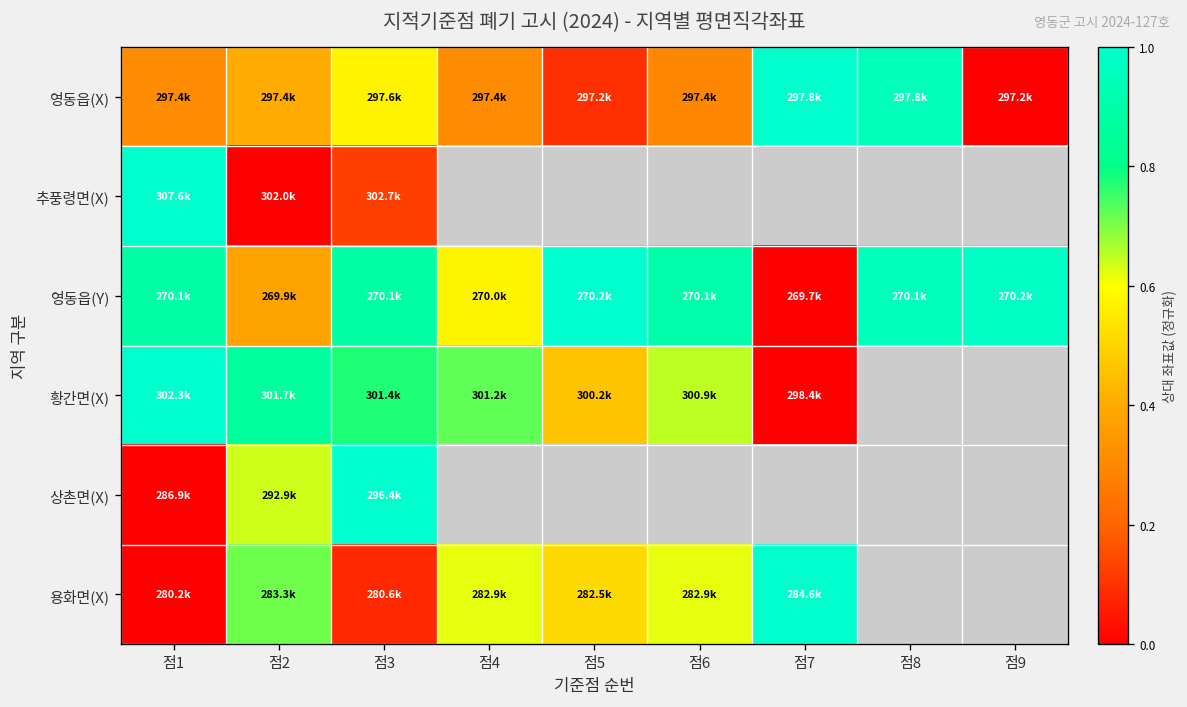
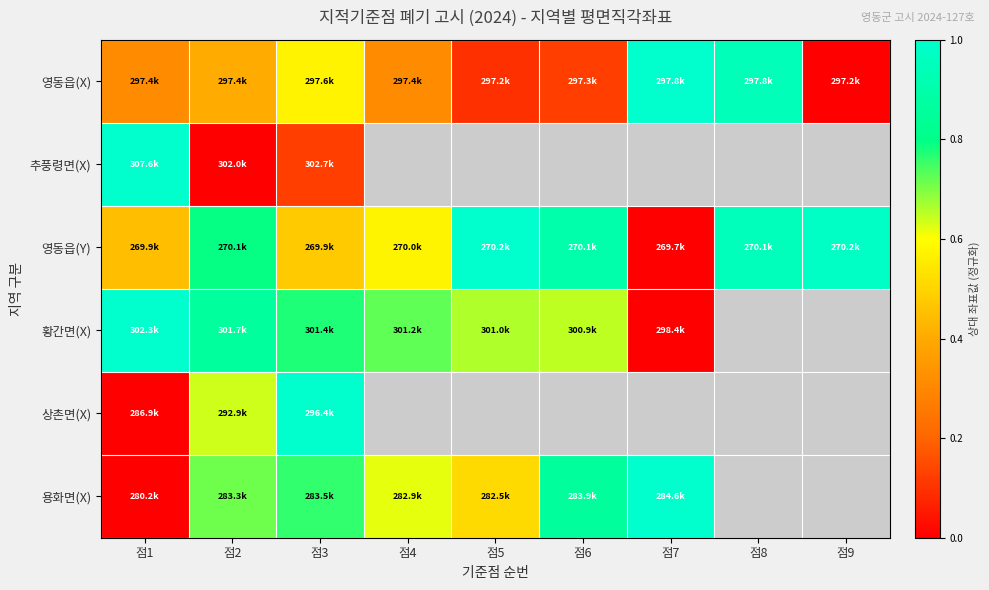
영동읍(X), 점6: 297.4k -> 297.3k
영동읍(Y), 점1: 270.1k -> 269.9k
영동읍(Y), 점2: 269.9k -> 270.1k
영동읍(Y), 점3: 270.1k -> 269.9k
황간면(X), 점5: 300.2k -> 301.0k
용화면(X), 점3: 280.6k -> 283.5k
용화면(X), 점6: 282.9k -> 283.9k
